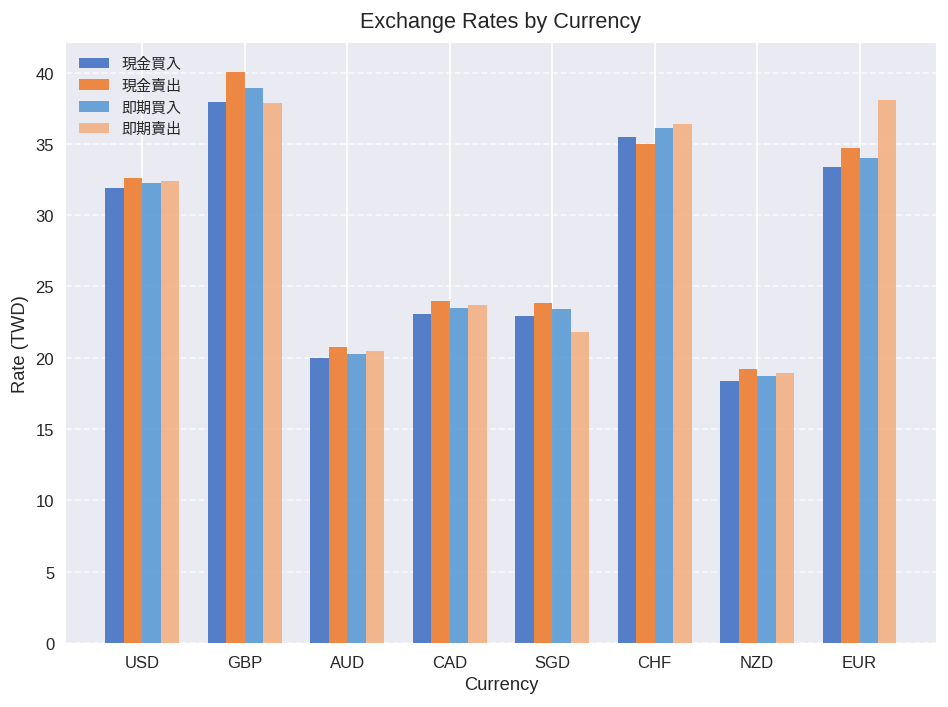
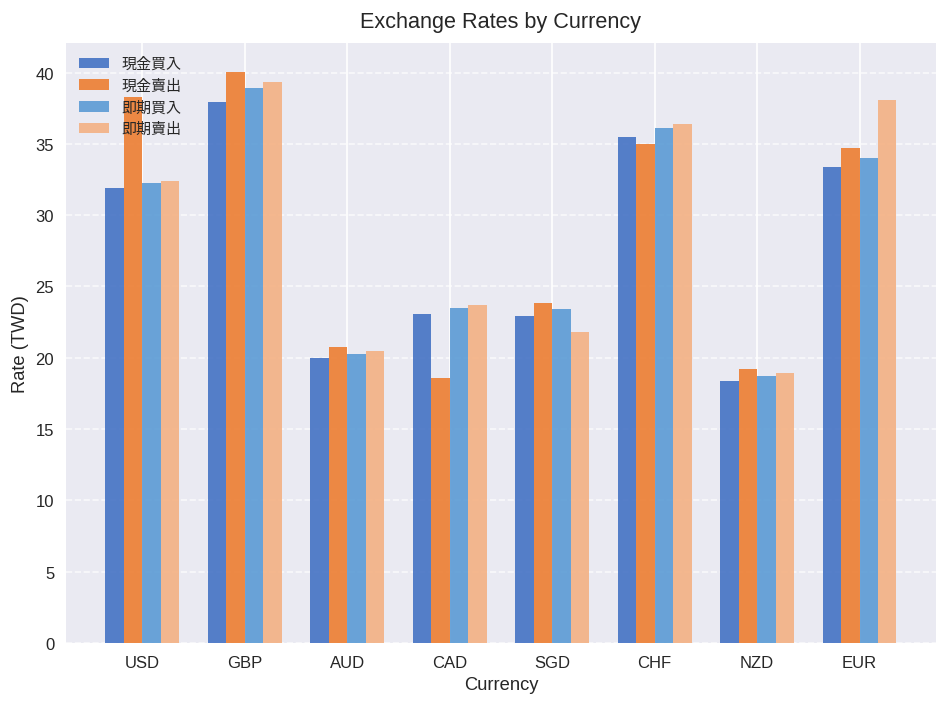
現金賣出, USD: 32.6 -> 38.3
即期賣出, GBP: 37.9 -> 39.3
現金賣出, CAD: 24.0 -> 18.6
